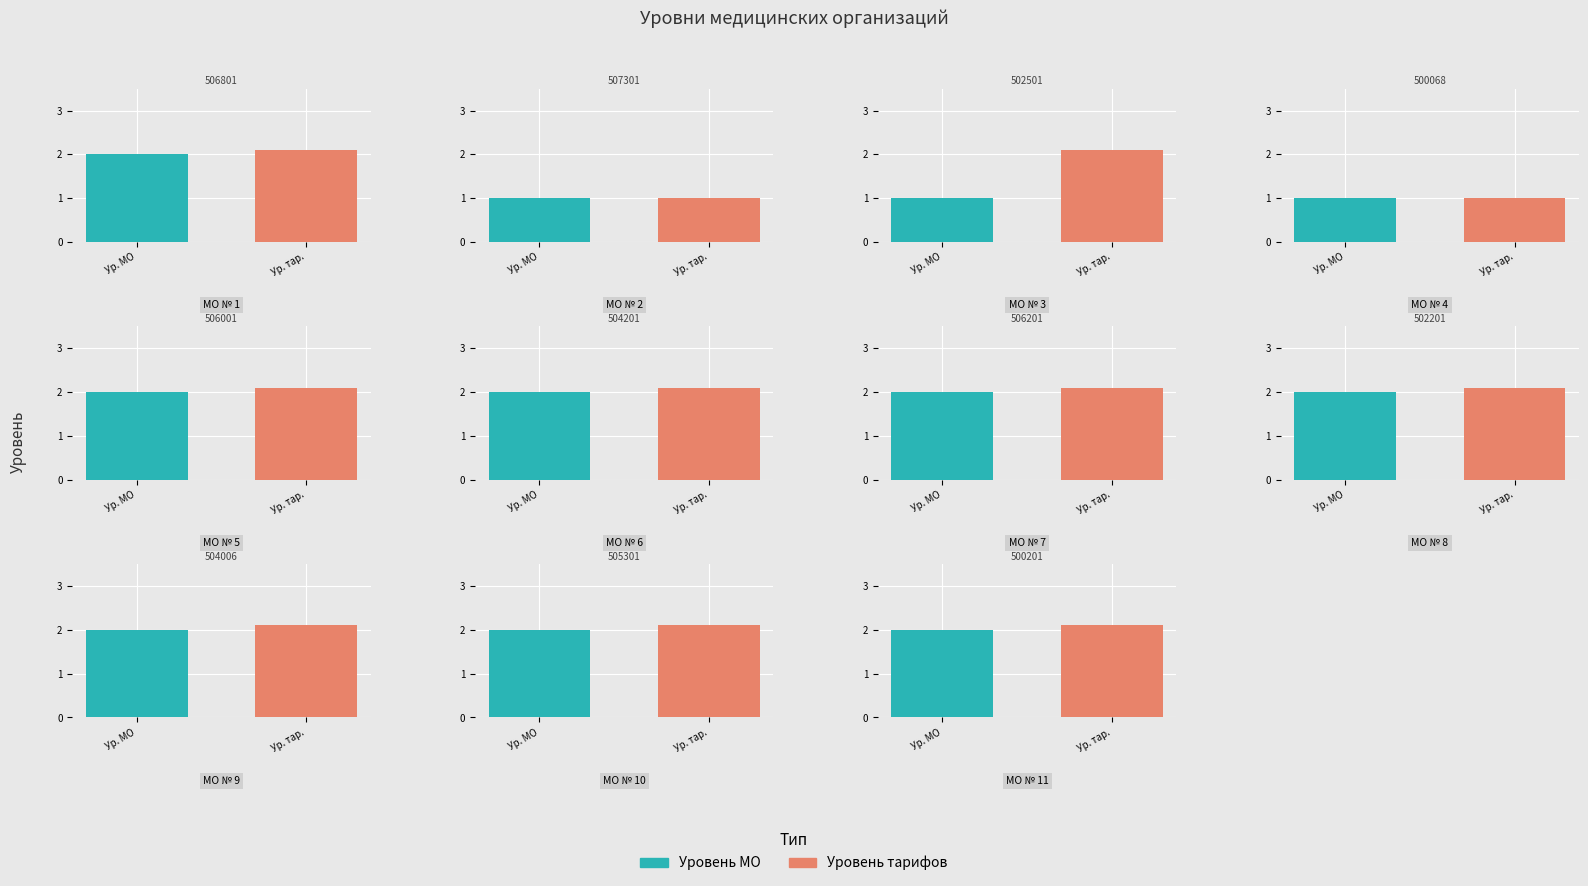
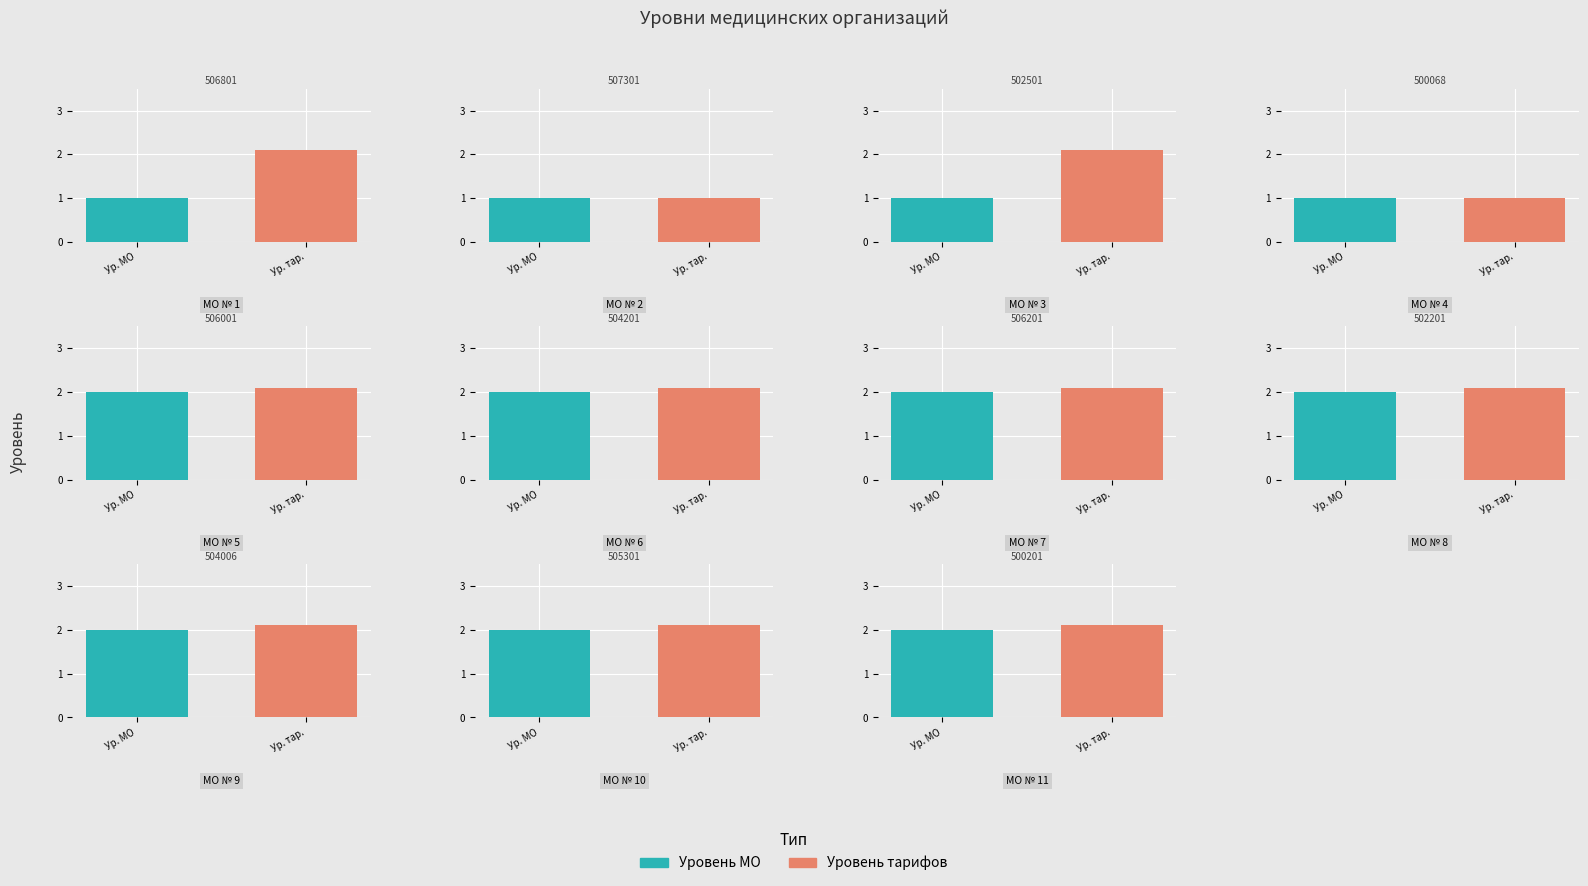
506801, Ур. МО: 2 -> 1
